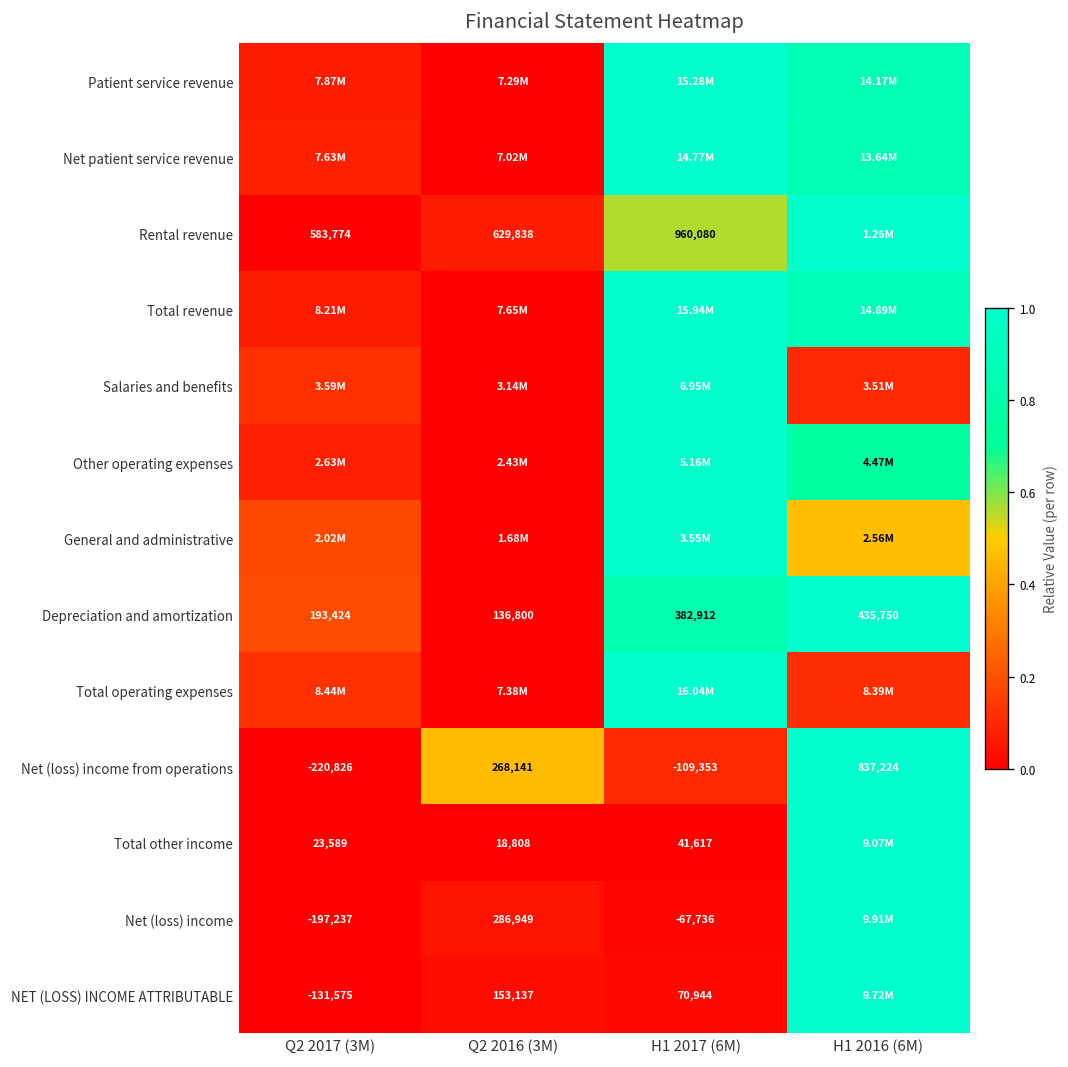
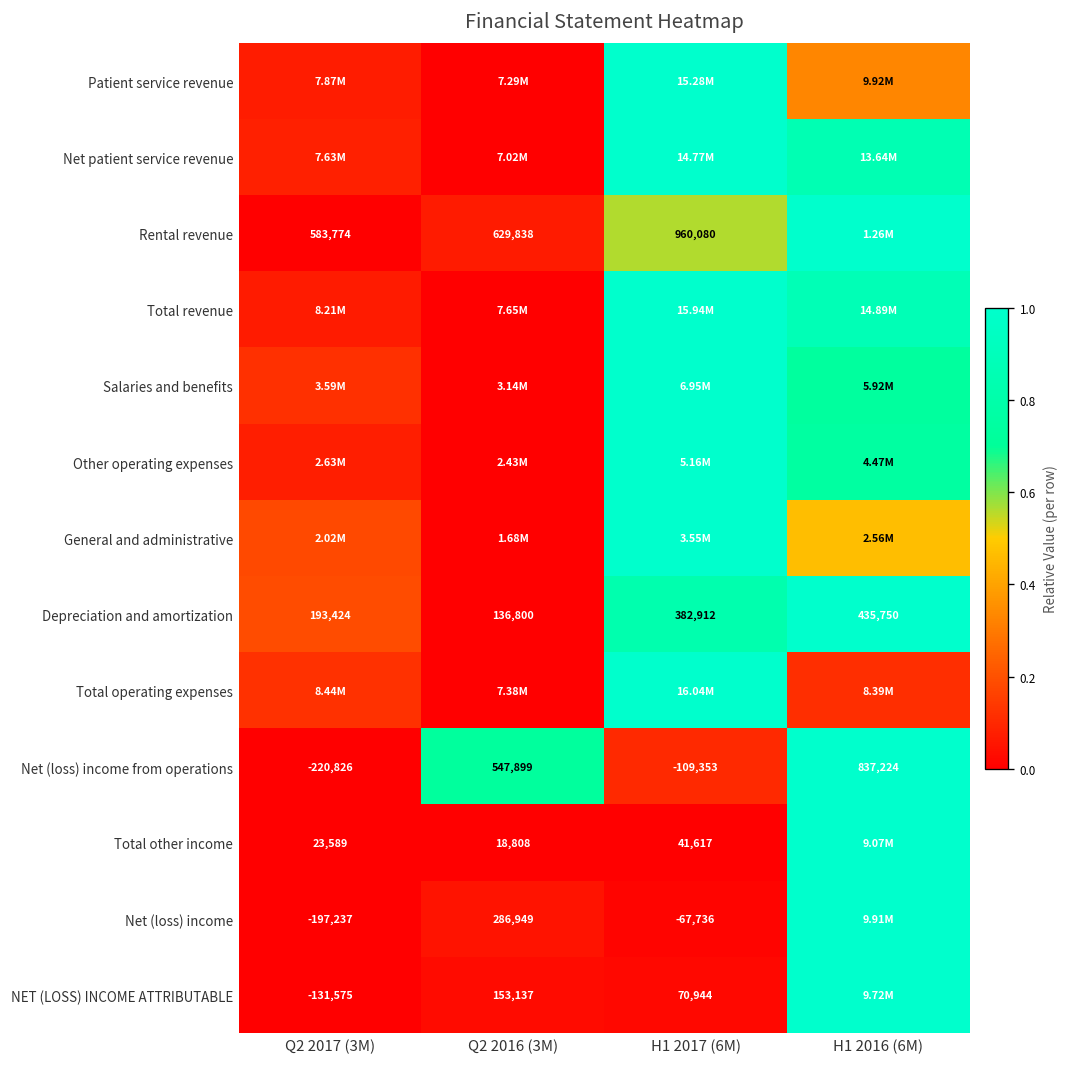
Patient service revenue, H1 2016 (6M): 14.17M -> 9.92M
Salaries and benefits, H1 2016 (6M): 3.51M -> 5.92M
Net (loss) income from operations, Q2 2016 (3M): 268,141 -> 547,899
